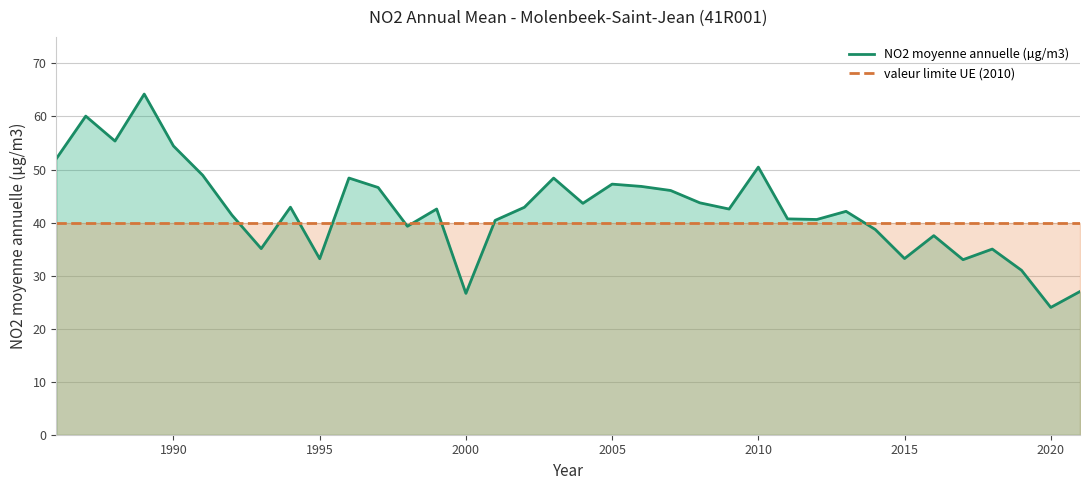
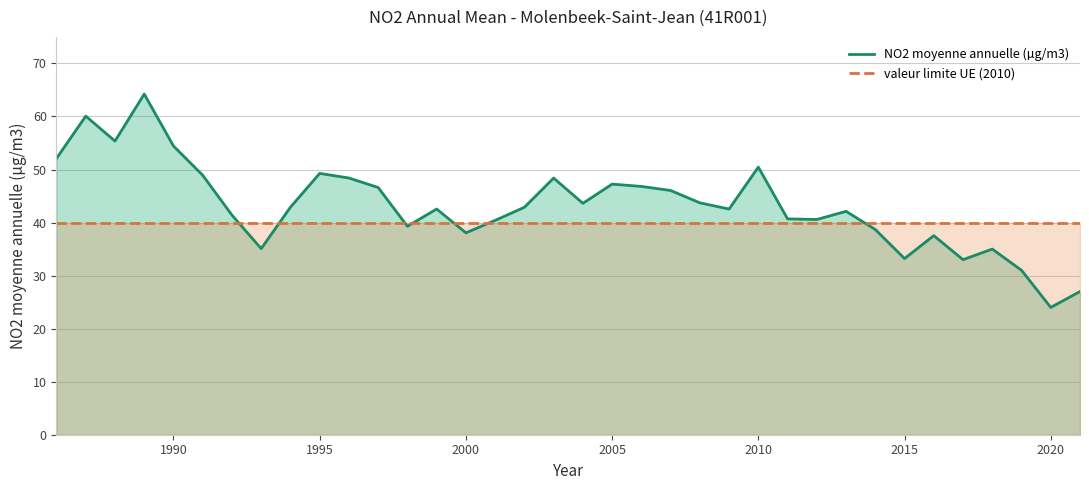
NO2 moyenne annuelle (µg/m3), 1995: 33 -> 49
NO2 moyenne annuelle (µg/m3), 2000: 27 -> 38
